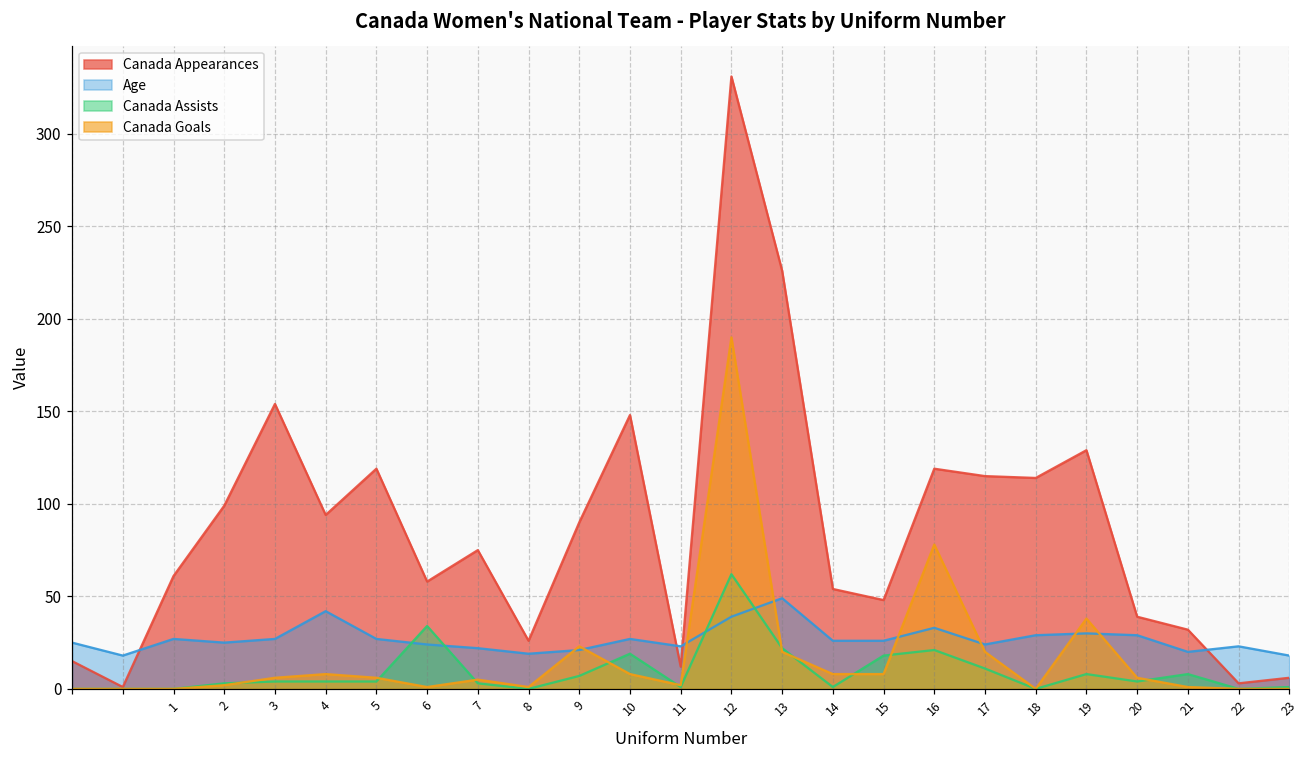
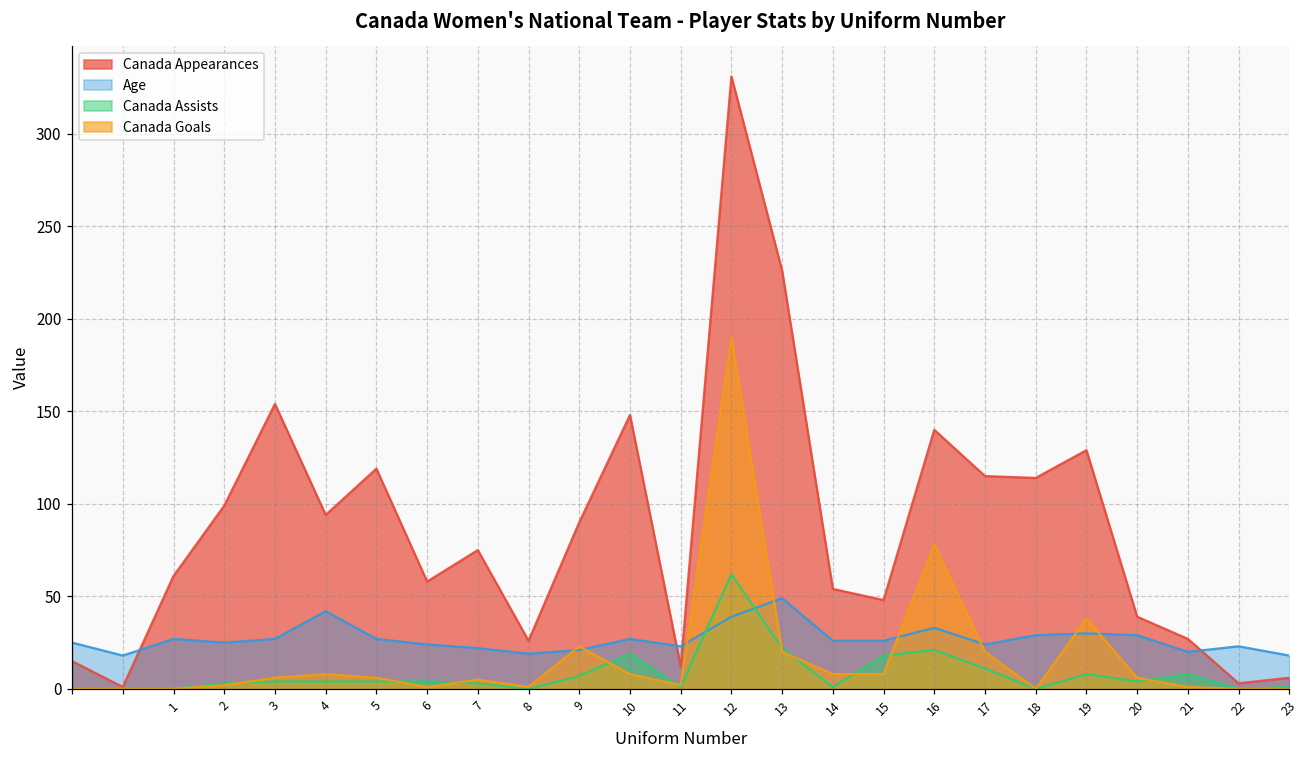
Canada Assists, 6: 34 -> 4
Canada Appearances, 16: 119 -> 140
Canada Appearances, 21: 32 -> 27
